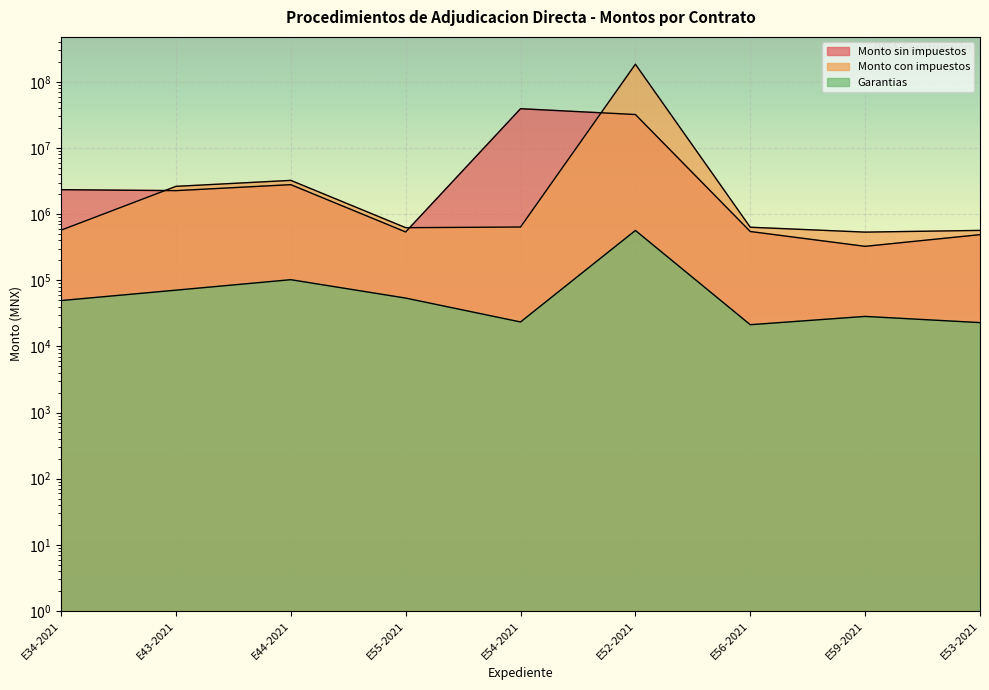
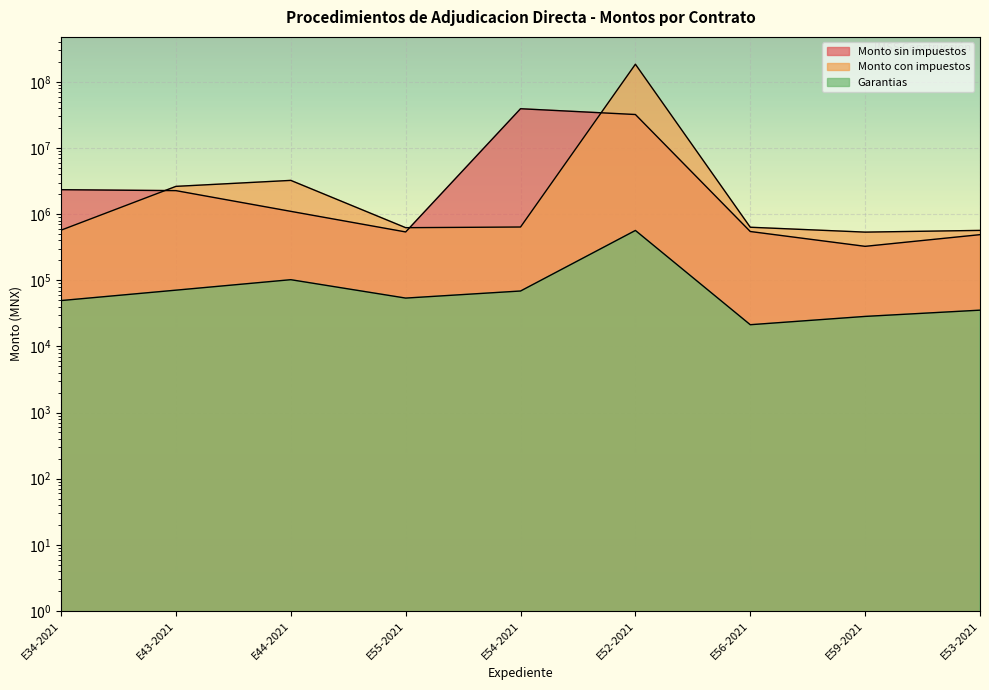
Monto sin impuestos, E44-2021: 2800000 -> 1100000
Garantias, E54-2021: 23000 -> 70000
Garantias, E53-2021: 23000 -> 40000
